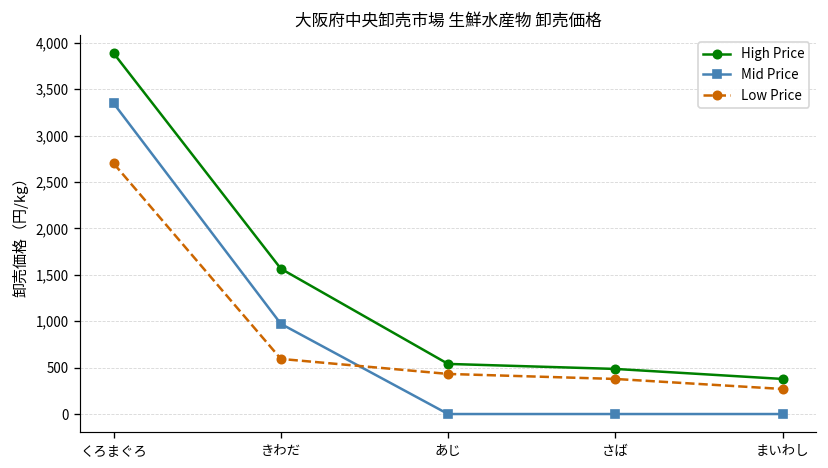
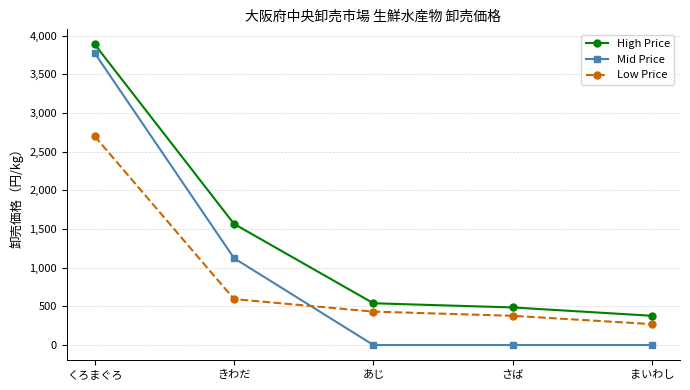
Mid Price, くろまぐろ: 3,300 -> 3,800
Mid Price, きわだ: 1,000 -> 1,100
